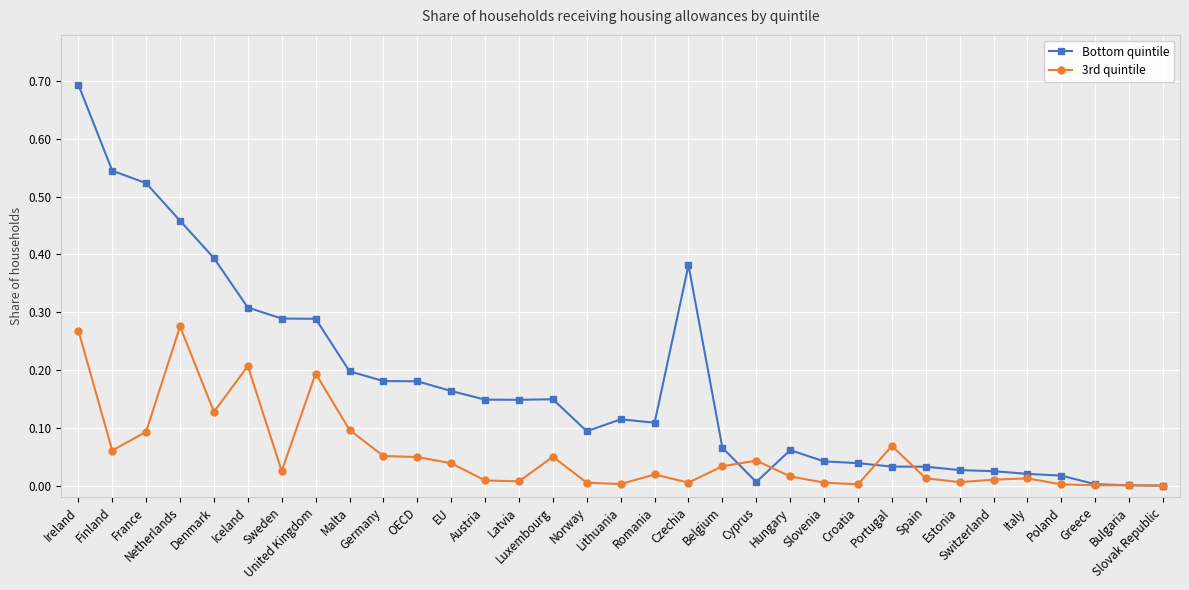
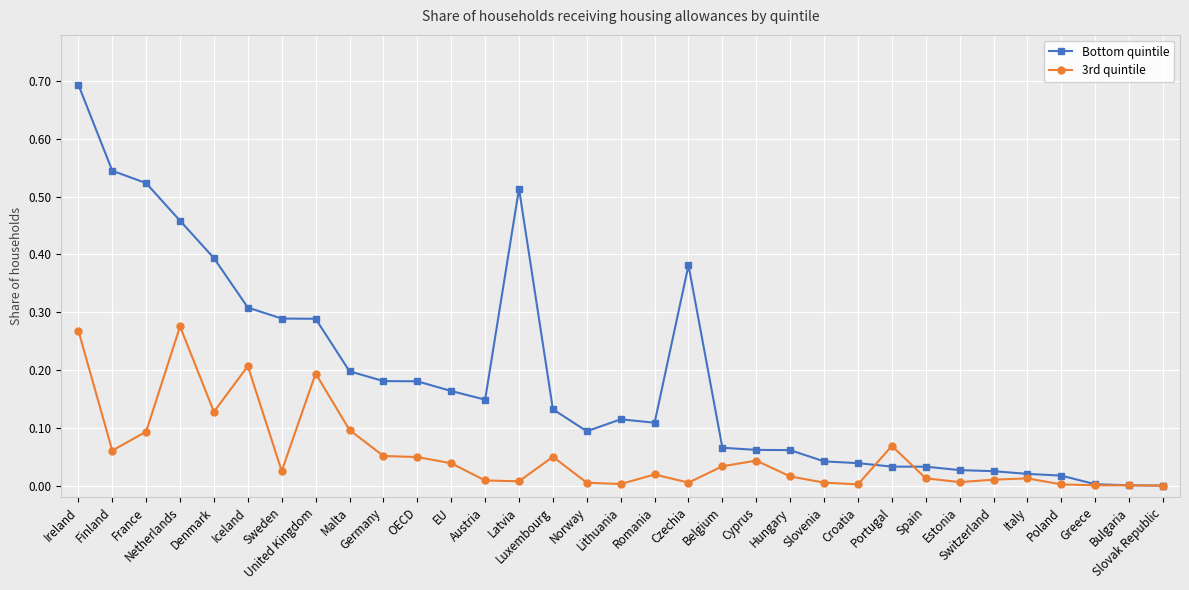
Bottom quintile, Latvia: 0.15 -> 0.51
Bottom quintile, Luxembourg: 0.15 -> 0.13
Bottom quintile, Cyprus: 0.01 -> 0.06
